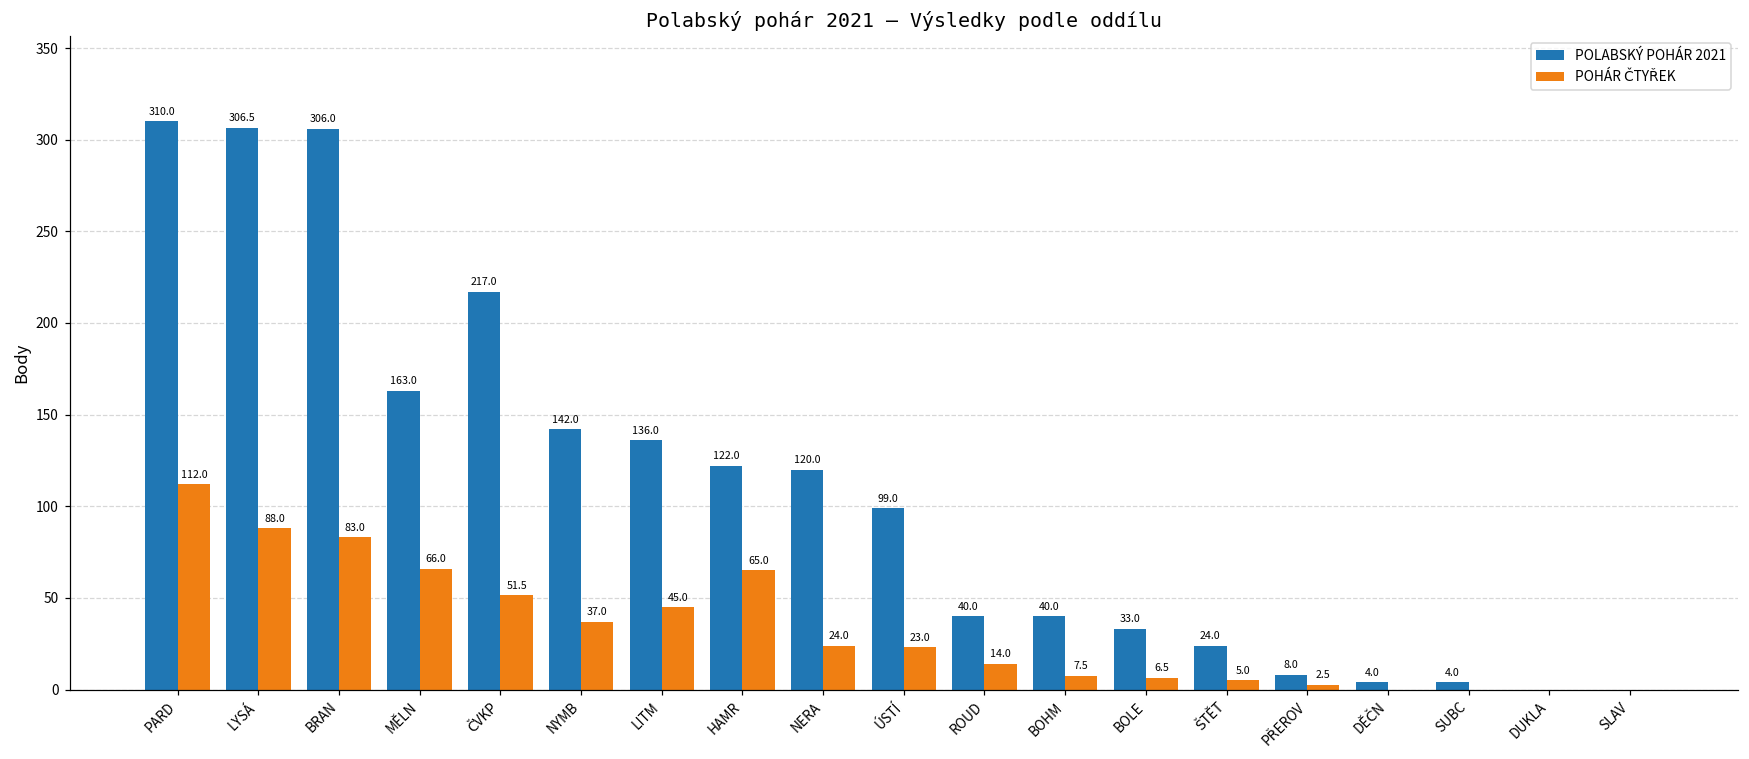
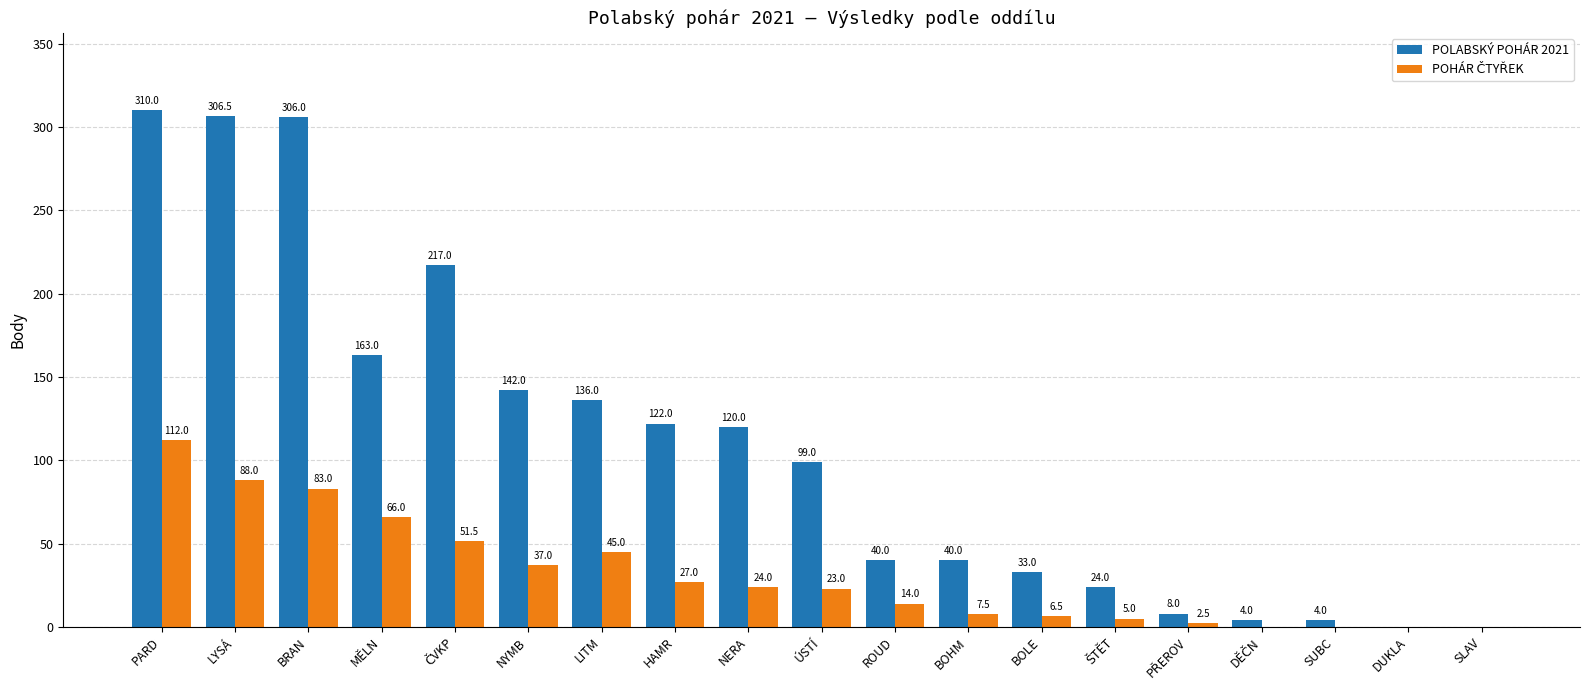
POHÁR ČTYŘEK, HAMR: 65.0 -> 27.0
